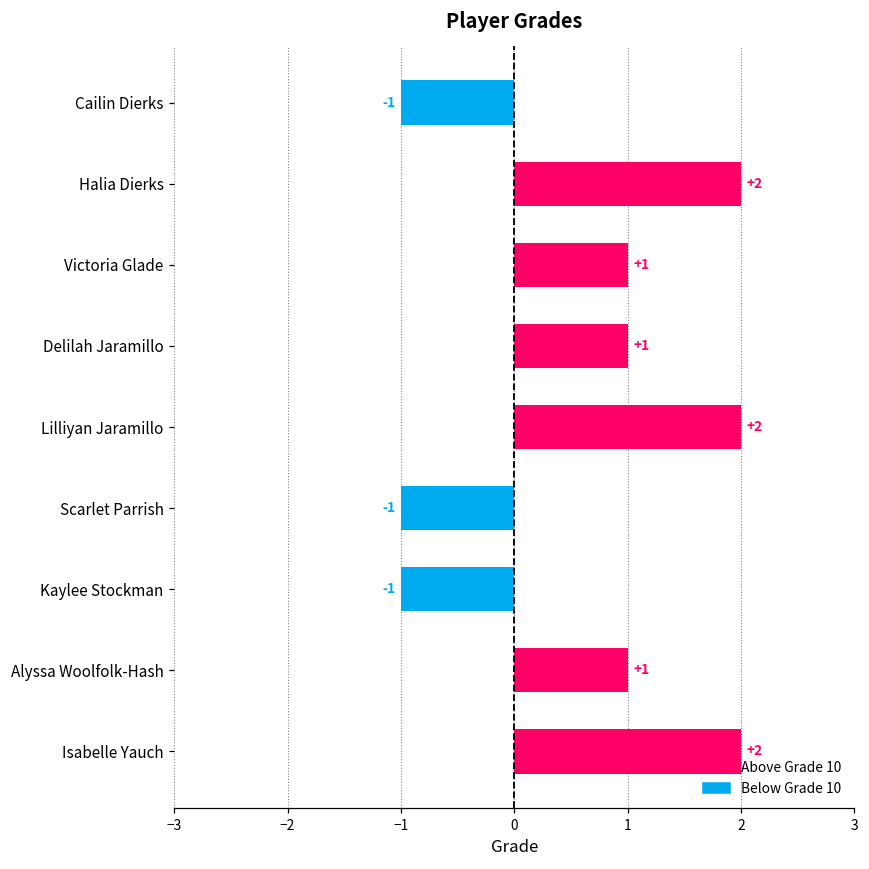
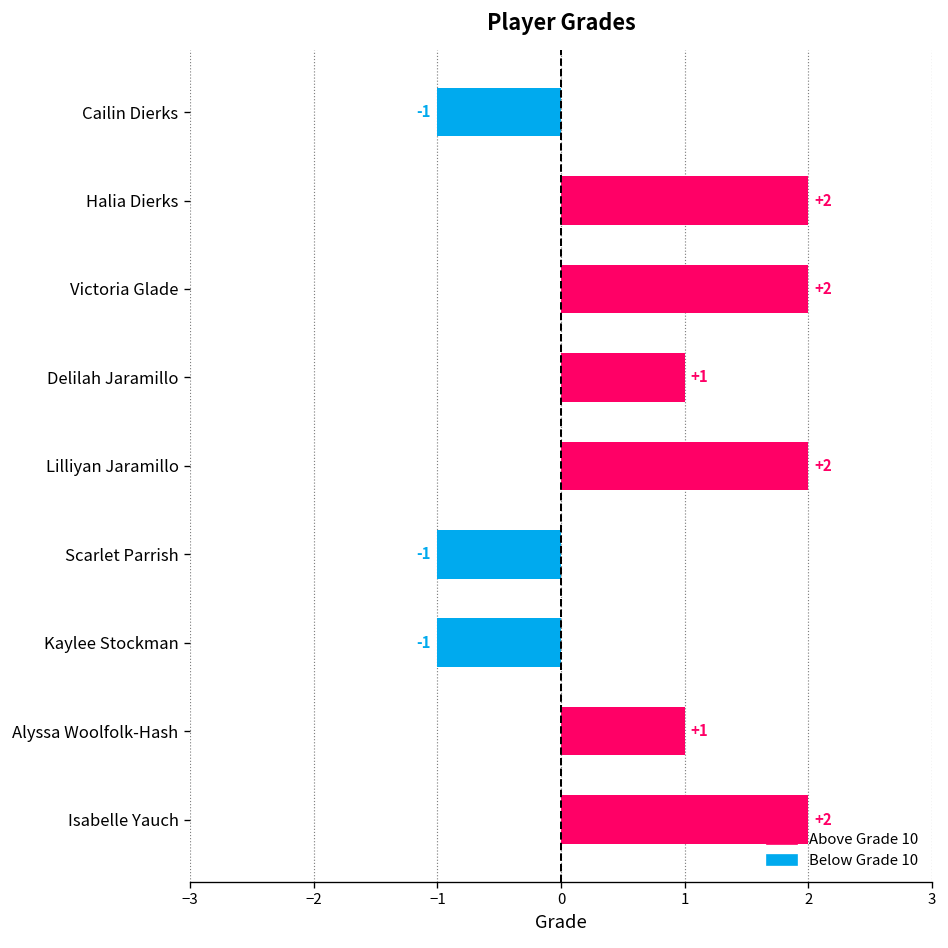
Victoria Glade: +1 -> +2
